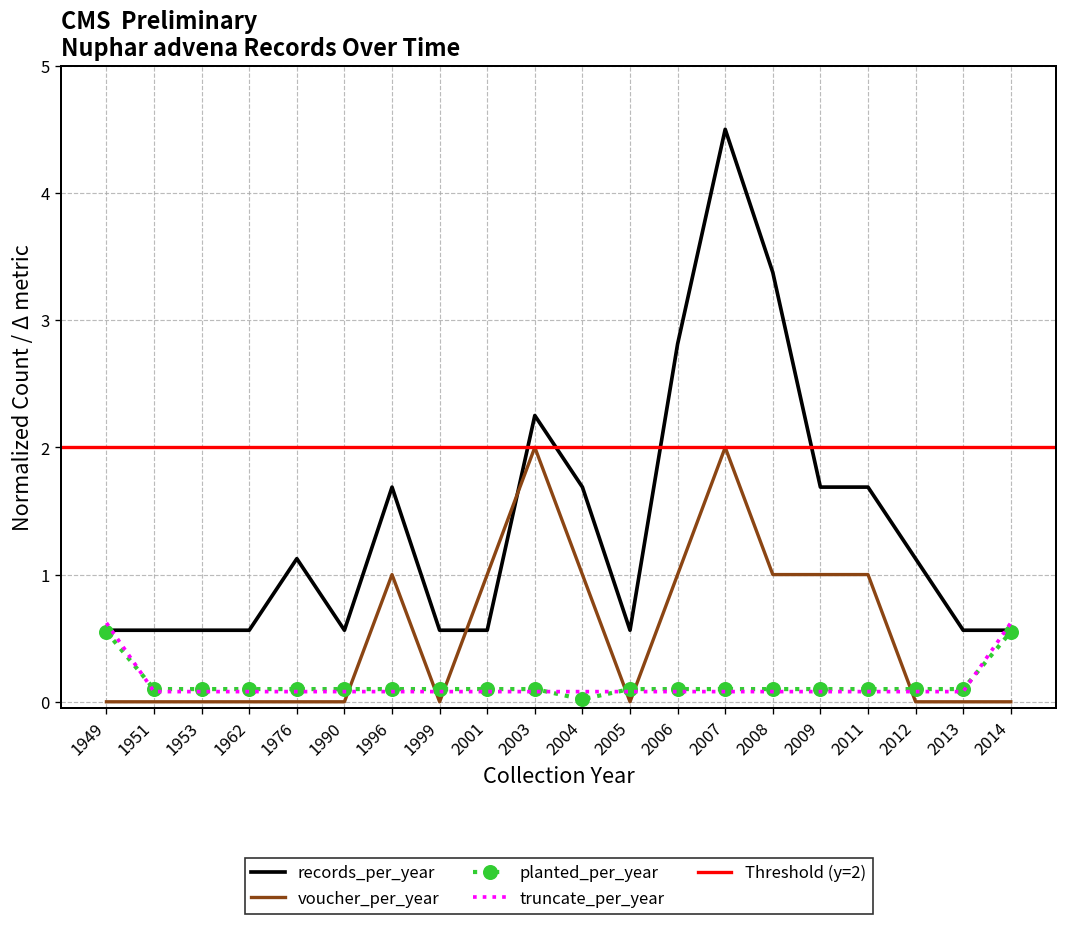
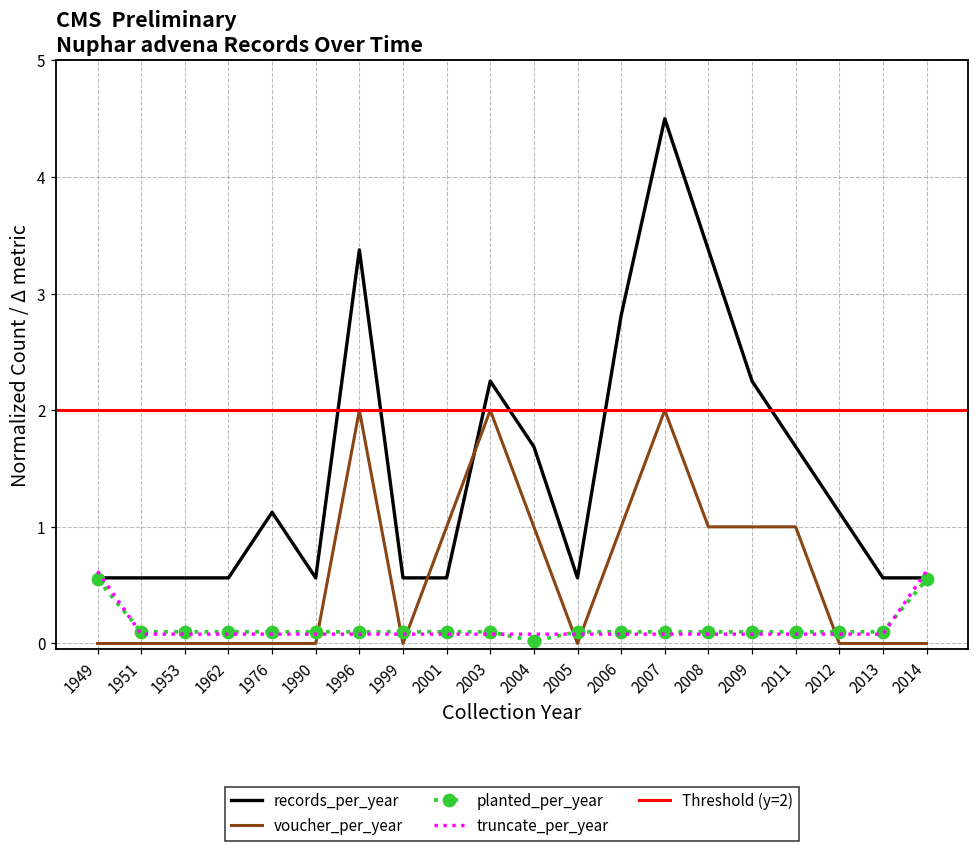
records_per_year, 1996: 1.69 -> 3.38
voucher_per_year, 1996: 1 -> 2
records_per_year, 2009: 1.69 -> 2.25
